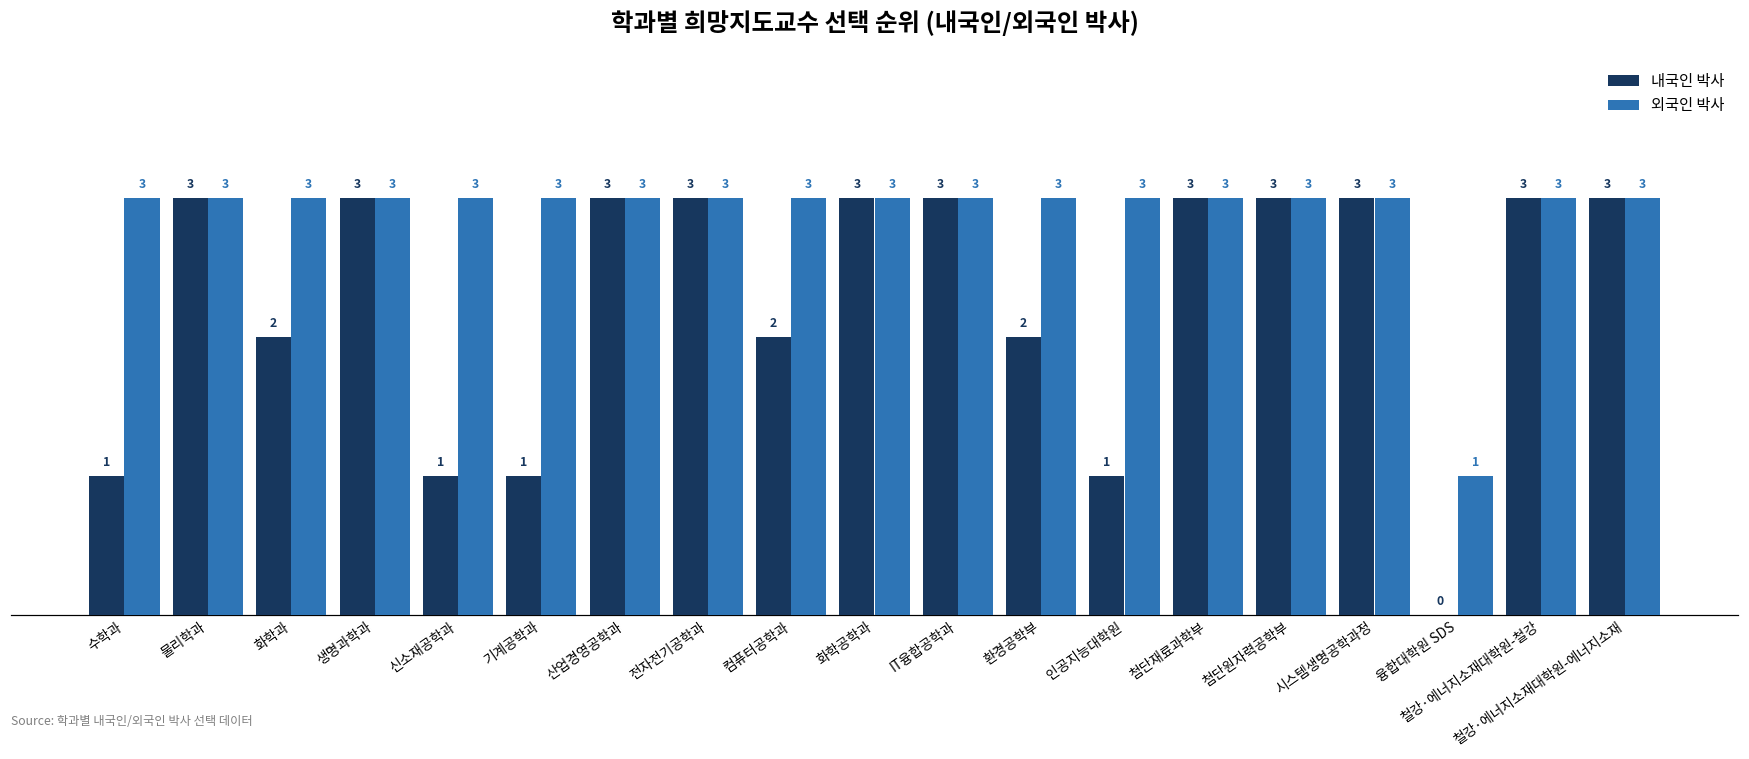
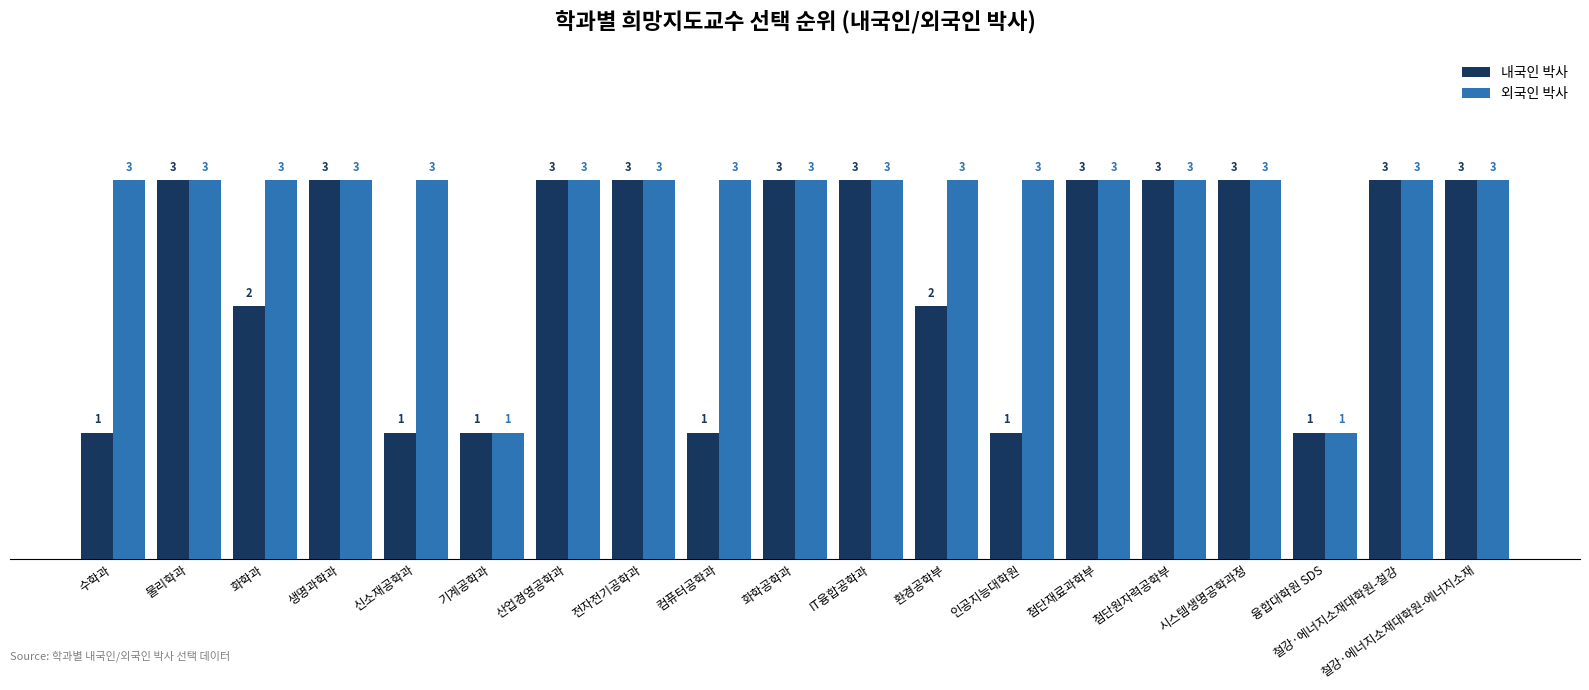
외국인 박사, 기계공학과: 3 -> 1
내국인 박사, 컴퓨터공학과: 2 -> 1
내국인 박사, 융합대학원 SDS: 0 -> 1
